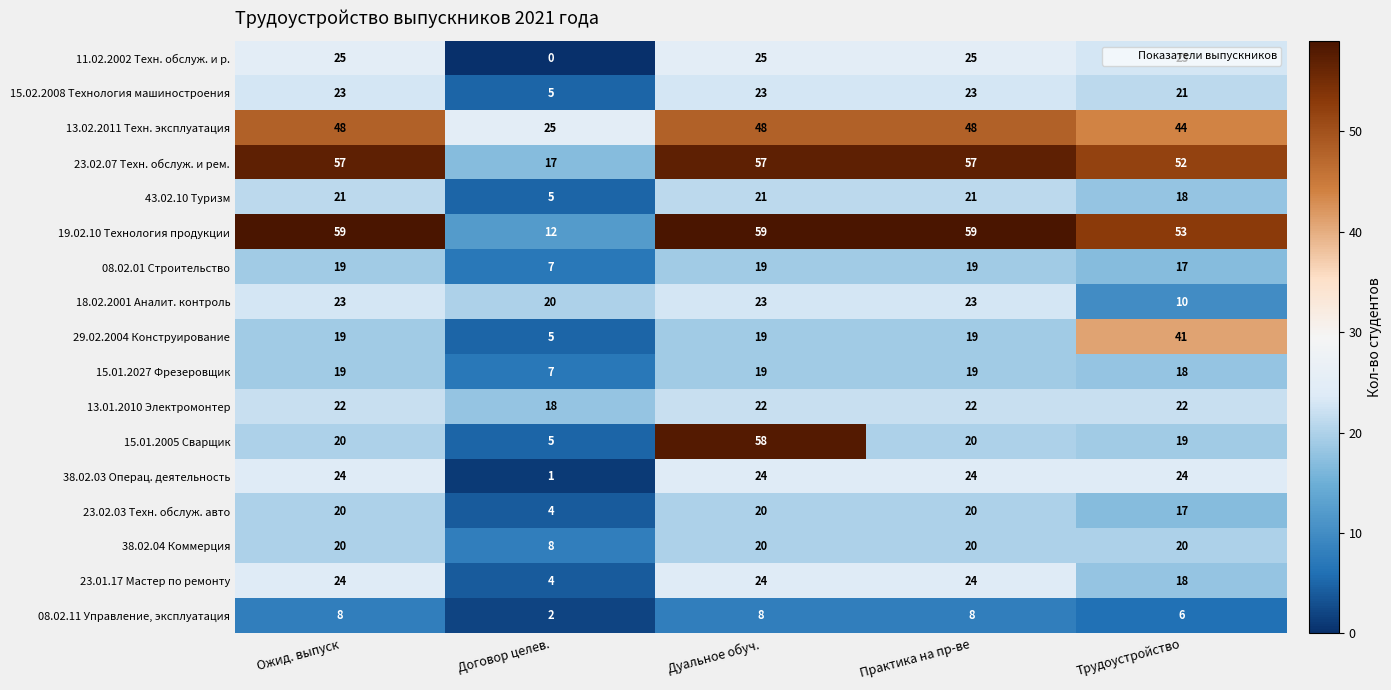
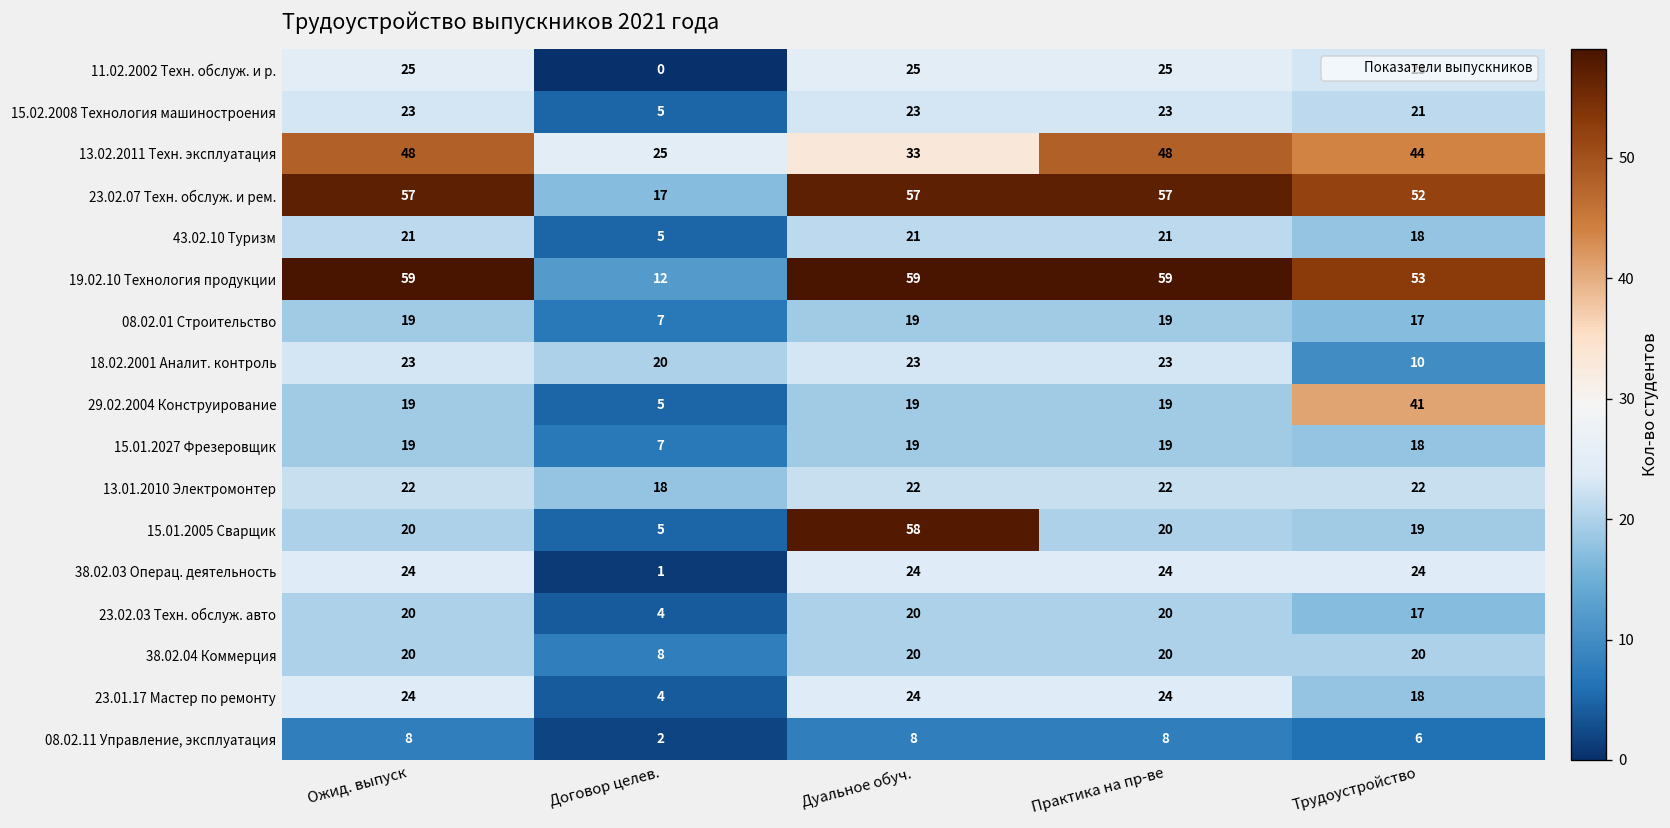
13.02.2011 Техн. эксплуатация, Дуальное обуч.: 48 -> 33
